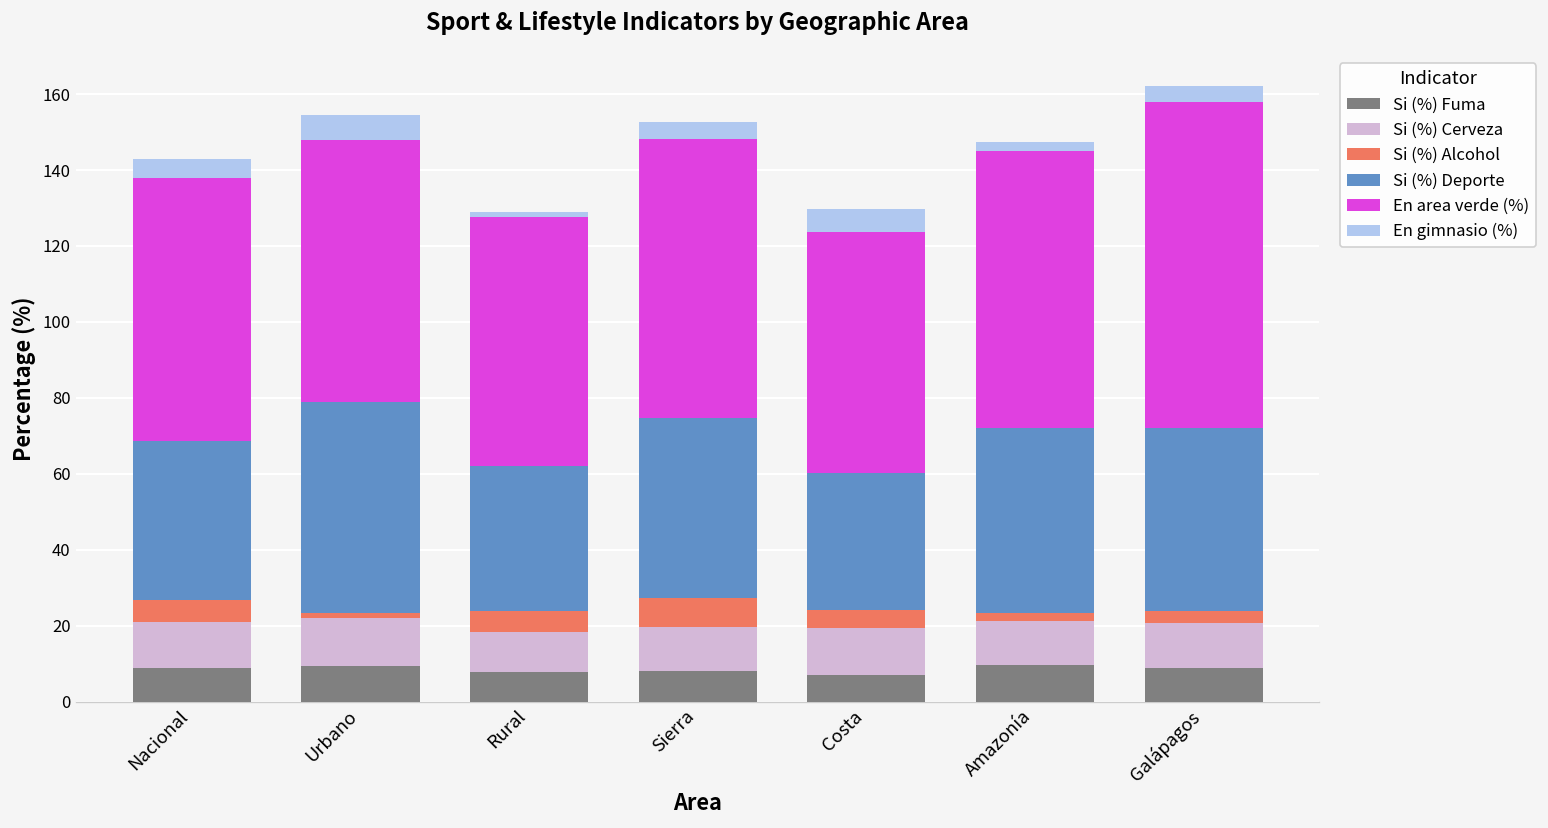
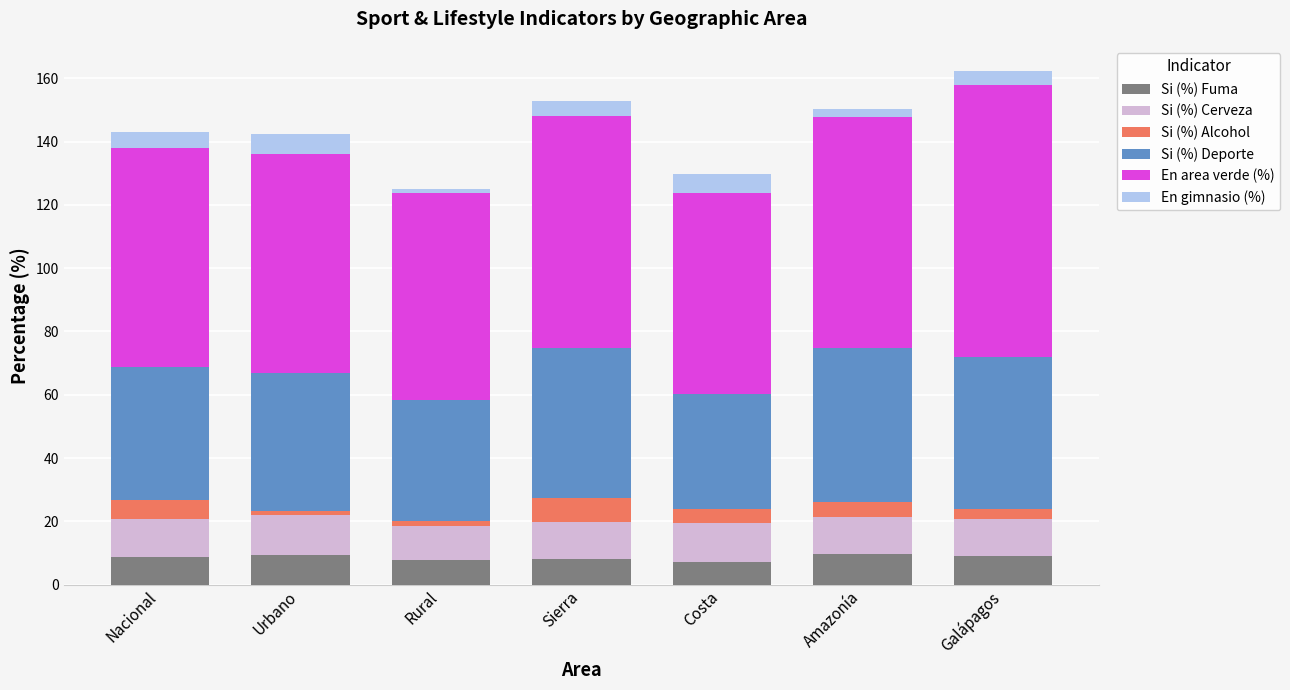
Si (%) Deporte, Urbano: 56 -> 43
Si (%) Alcohol, Rural: 5 -> 2
Si (%) Alcohol, Amazonía: 2 -> 5
